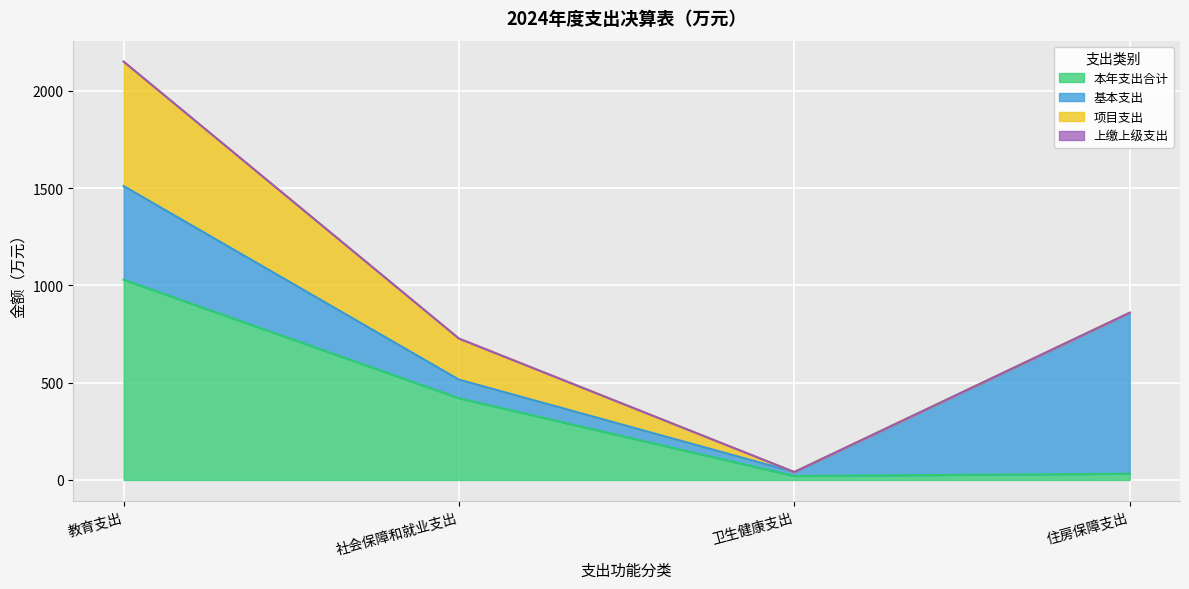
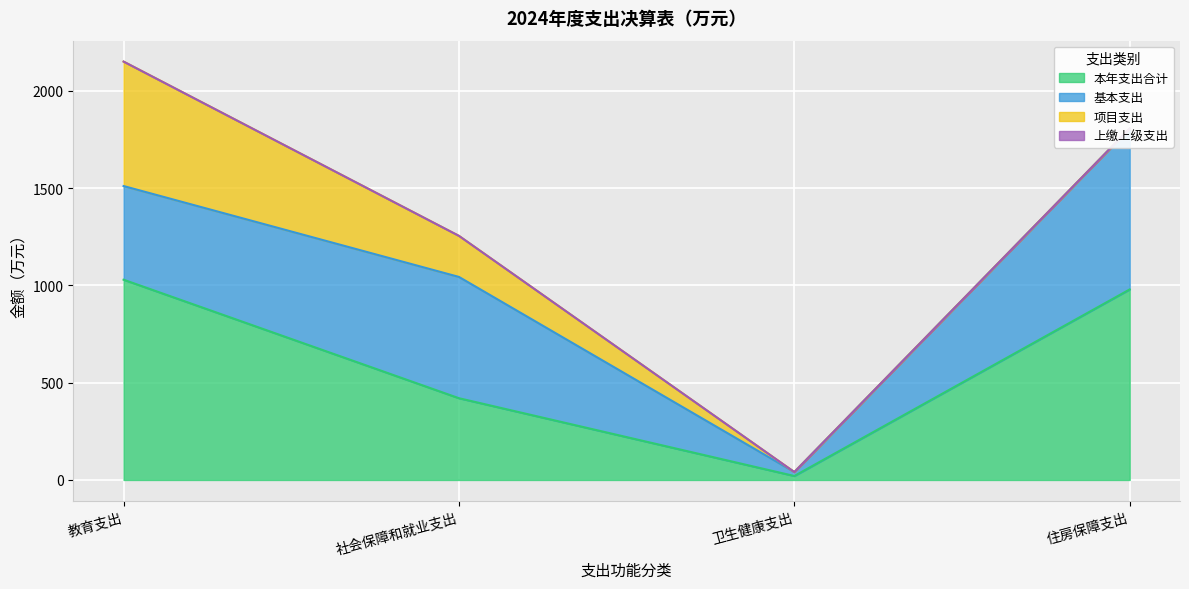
基本支出, 社会保障和就业支出: 100 -> 620
本年支出合计, 住房保障支出: 30 -> 980
